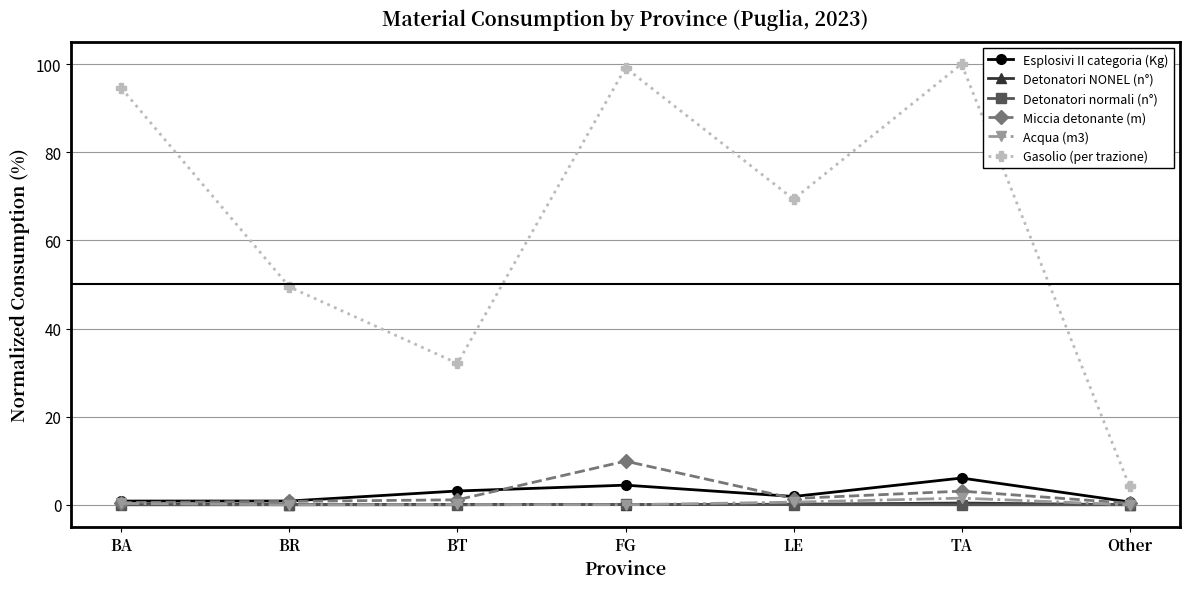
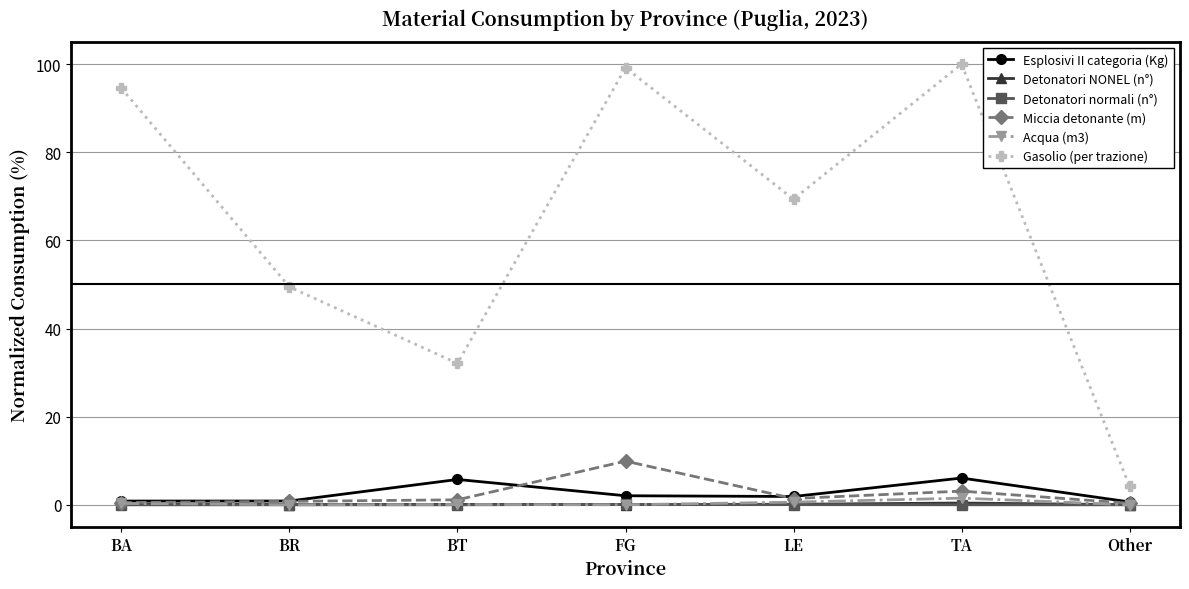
Esplosivi II categoria (Kg), BT: 3 -> 6
Esplosivi II categoria (Kg), FG: 4 -> 2
